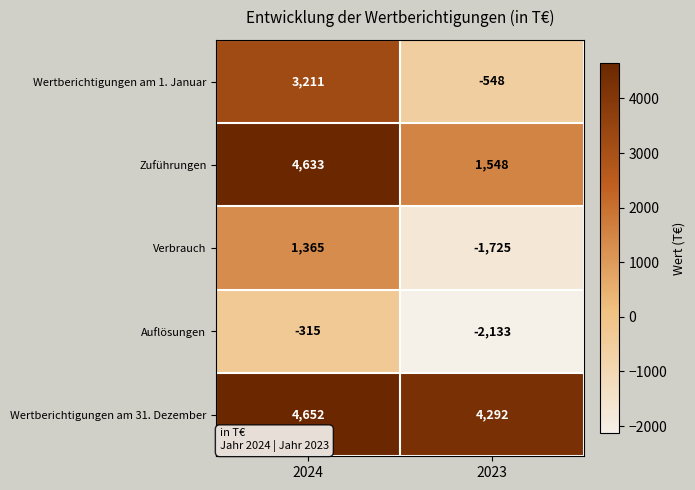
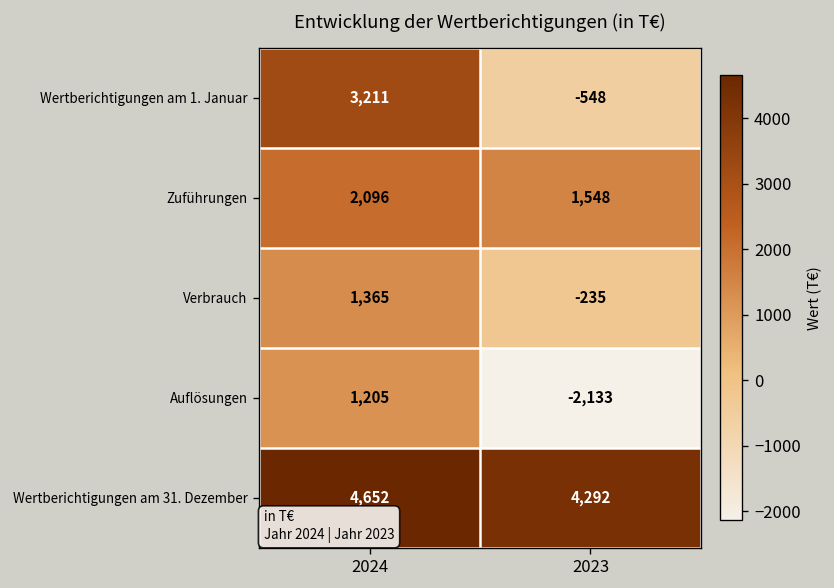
Zuführungen, 2024: 4,633 -> 2,096
Verbrauch, 2023: -1,725 -> -235
Auflösungen, 2024: -315 -> 1,205
